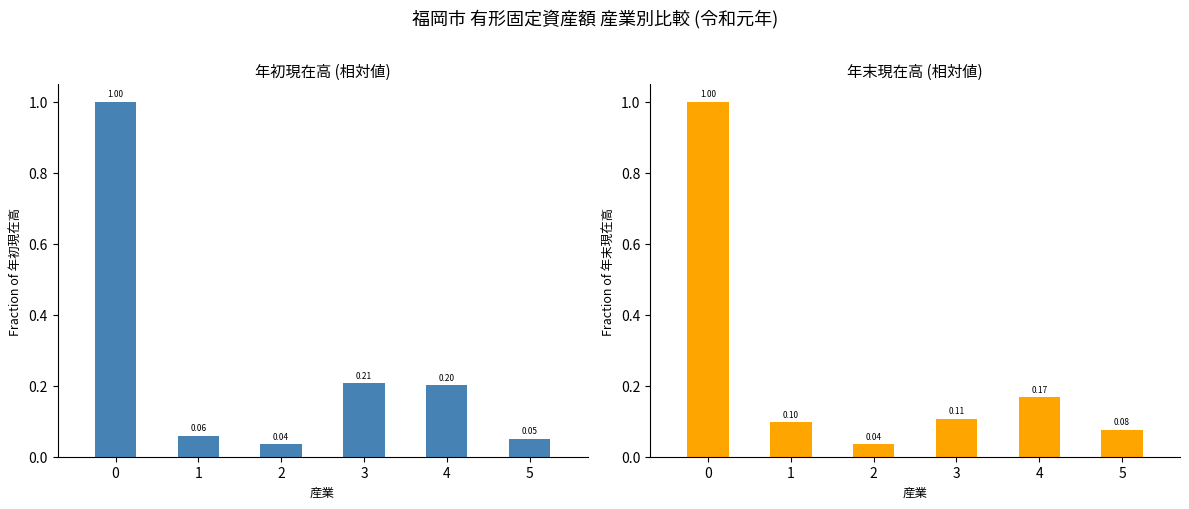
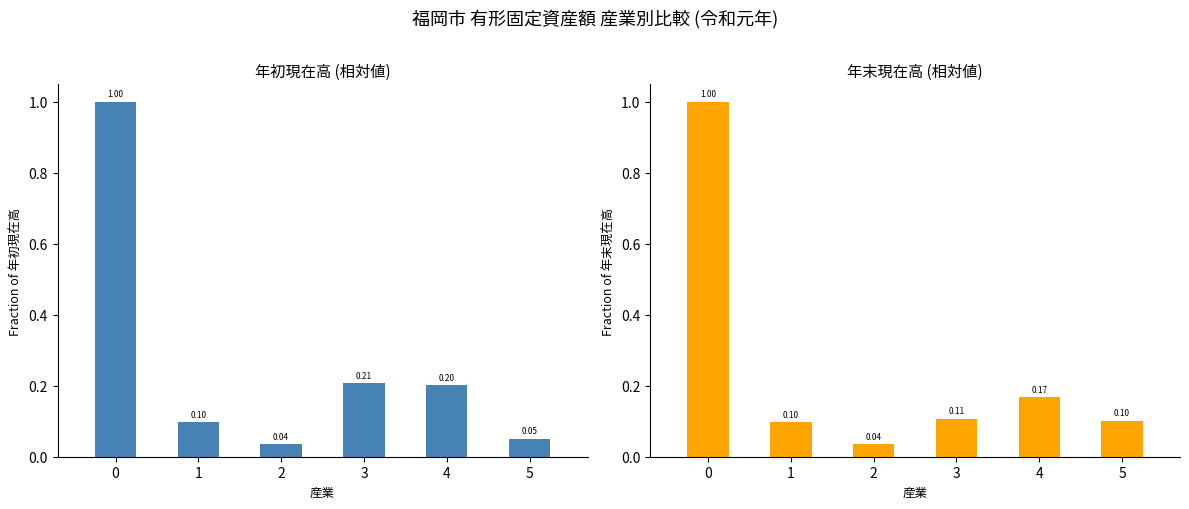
年初現在高 (相対値), 1: 0.06 -> 0.10
年末現在高 (相対値), 5: 0.08 -> 0.10
